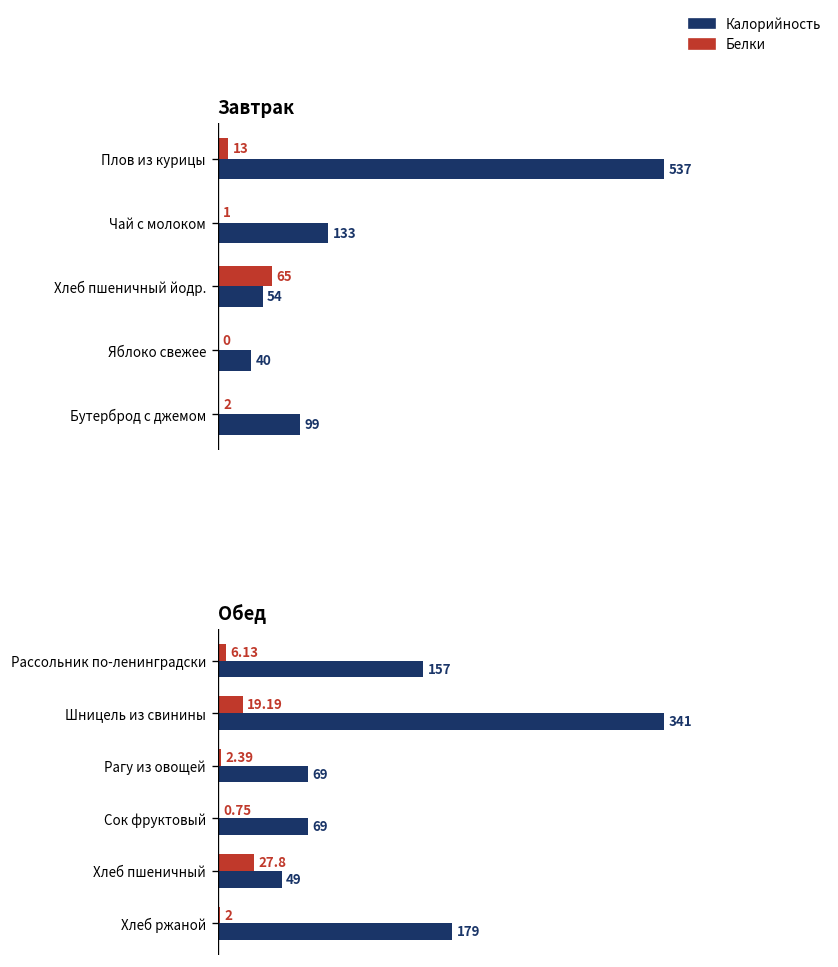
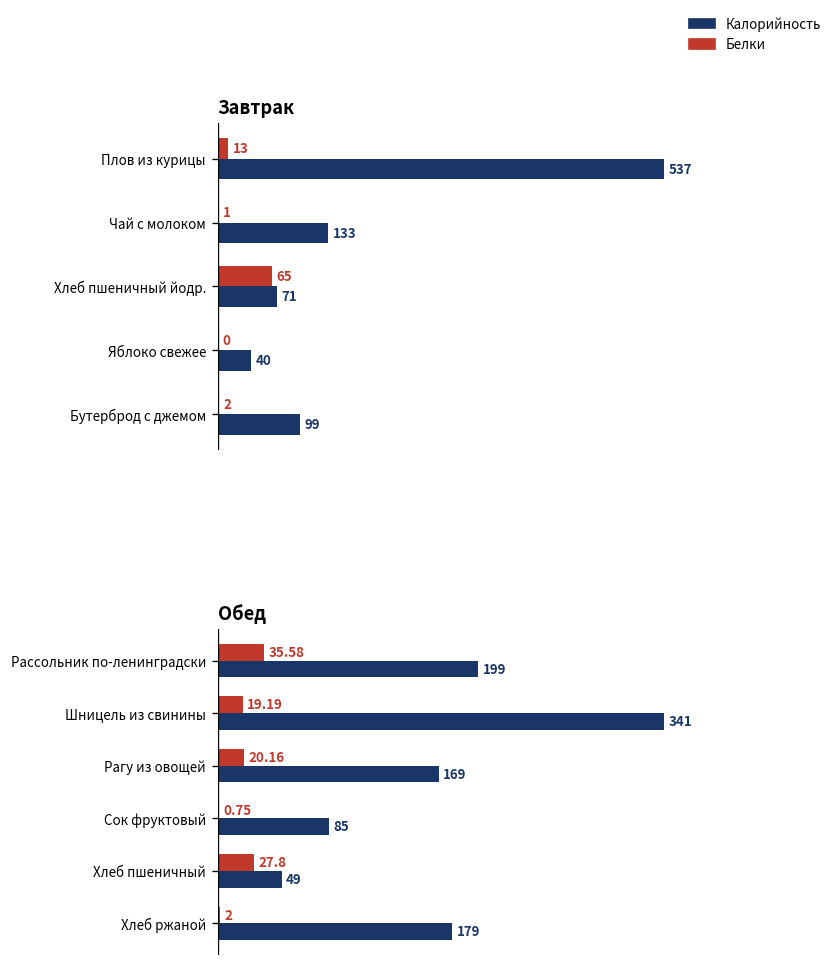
Завтрак, Калорийность, Хлеб пшеничный йодр.: 54 -> 71
Обед, Белки, Рассольник по-ленинградски: 6.13 -> 35.58
Обед, Калорийность, Рассольник по-ленинградски: 157 -> 199
Обед, Белки, Рагу из овощей: 2.39 -> 20.16
Обед, Калорийность, Рагу из овощей: 69 -> 169
Обед, Калорийность, Сок фруктовый: 69 -> 85
